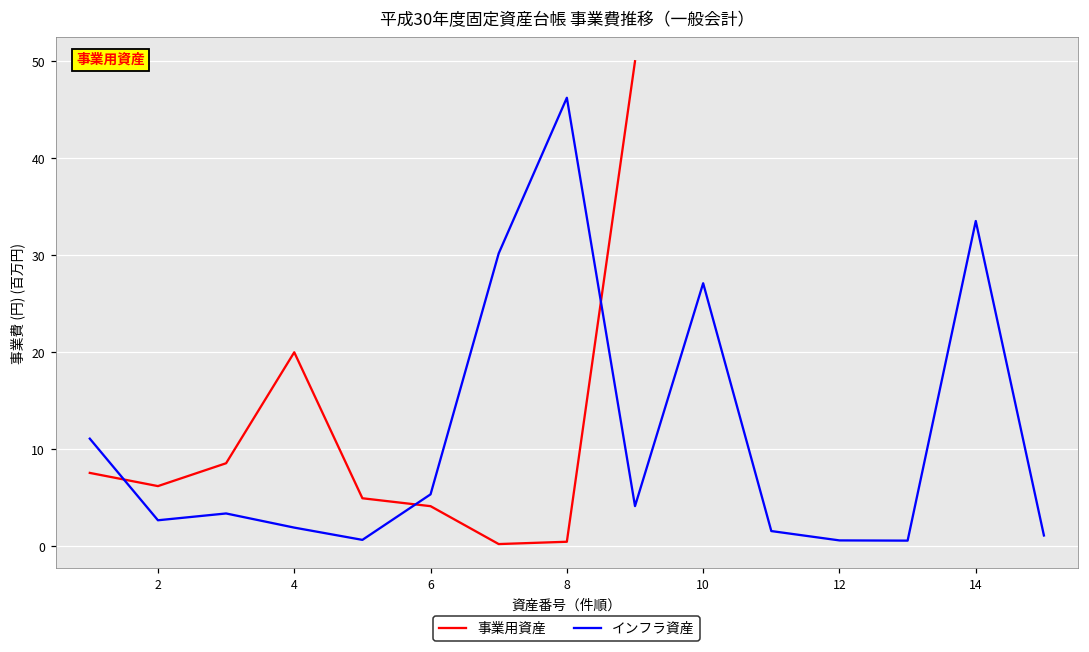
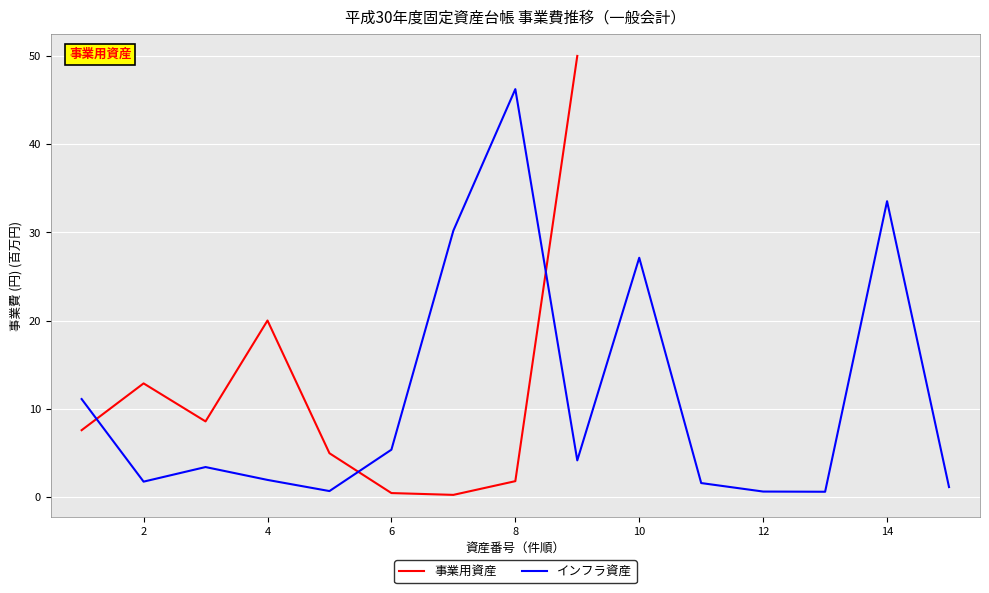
事業用資産, 2: 6 -> 13
インフラ資産, 2: 3 -> 2
事業用資産, 6: 4 -> 0
事業用資産, 8: 0 -> 2
